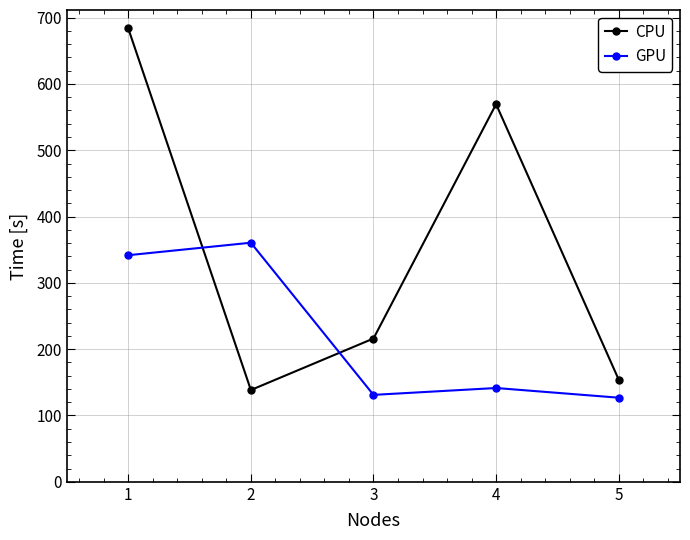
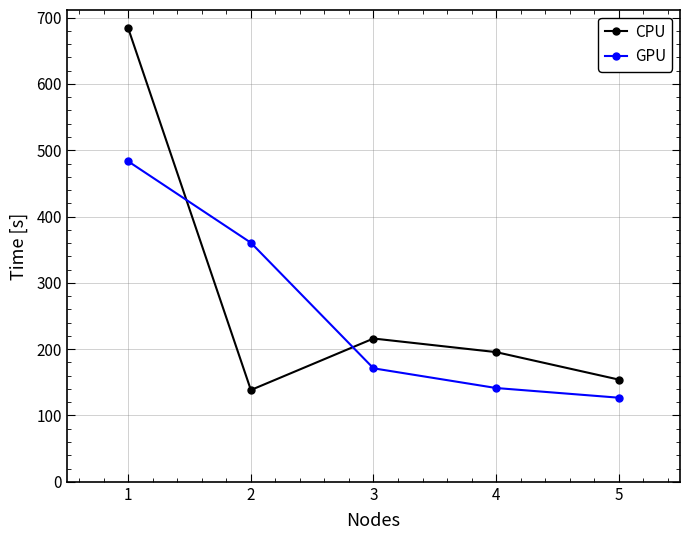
GPU, 1: 340 -> 480
GPU, 3: 130 -> 170
CPU, 4: 570 -> 200
